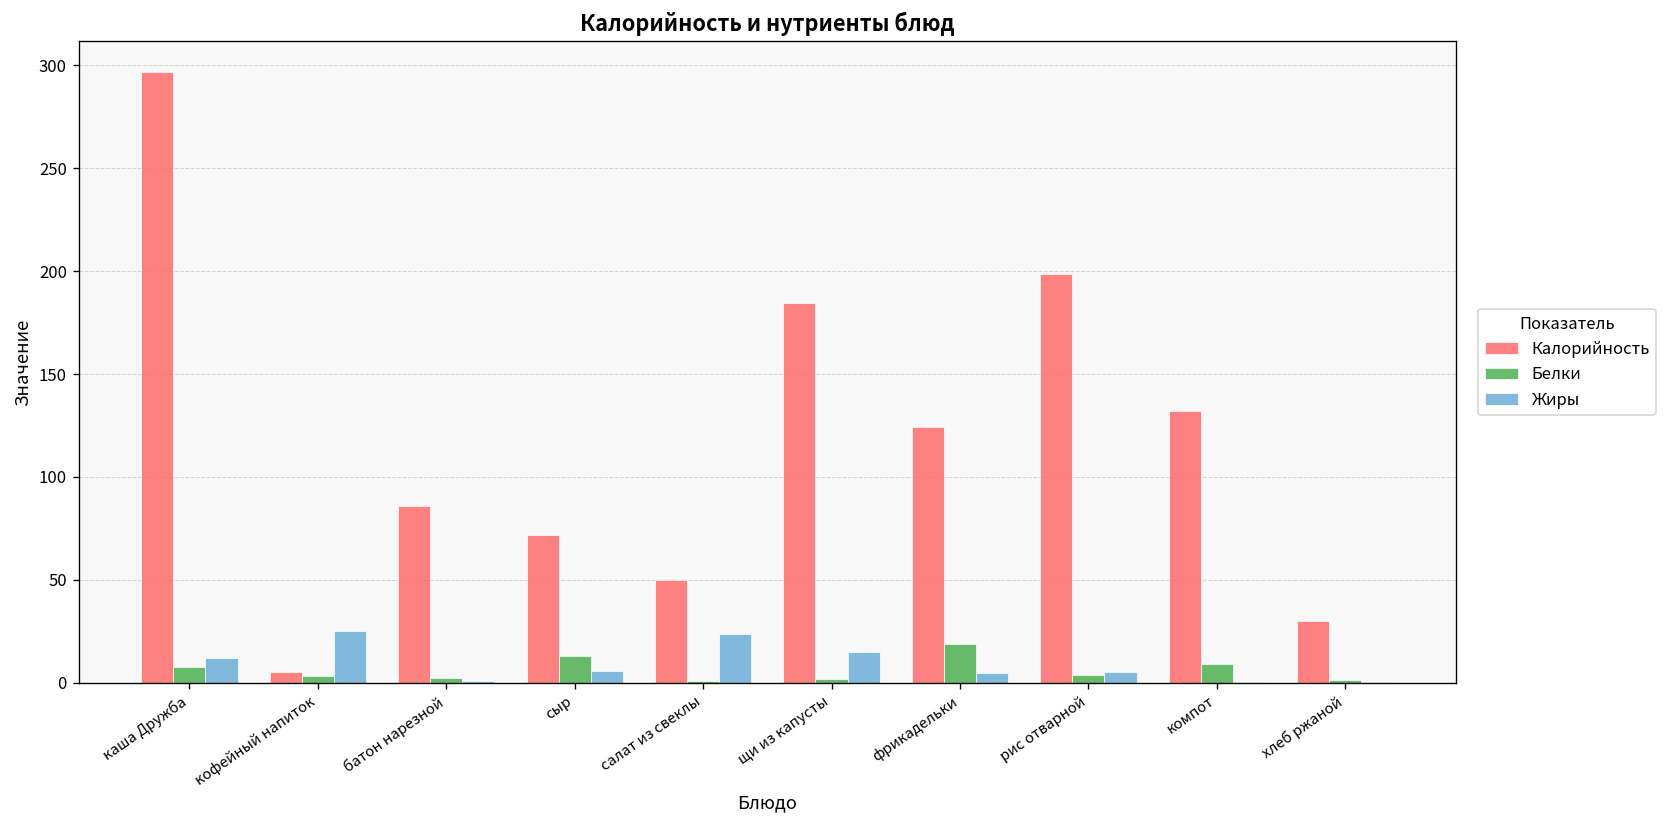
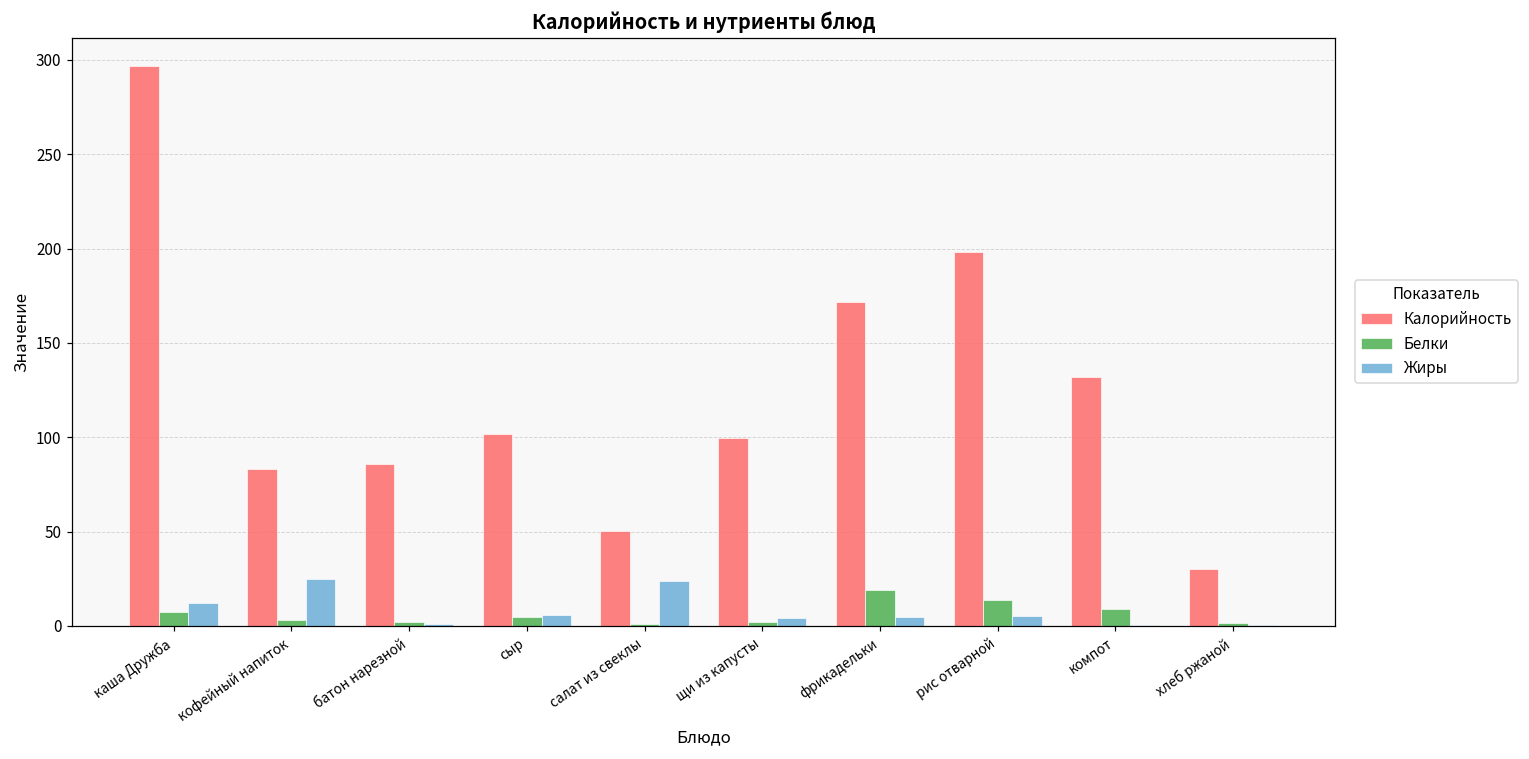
Калорийность, кофейный напиток: 5 -> 83
Калорийность, сыр: 72 -> 102
Белки, сыр: 13 -> 5
Калорийность, щи из капусты: 185 -> 100
Жиры, щи из капусты: 15 -> 4
Калорийность, фрикадельки: 124 -> 172
Белки, рис отварной: 4 -> 14
